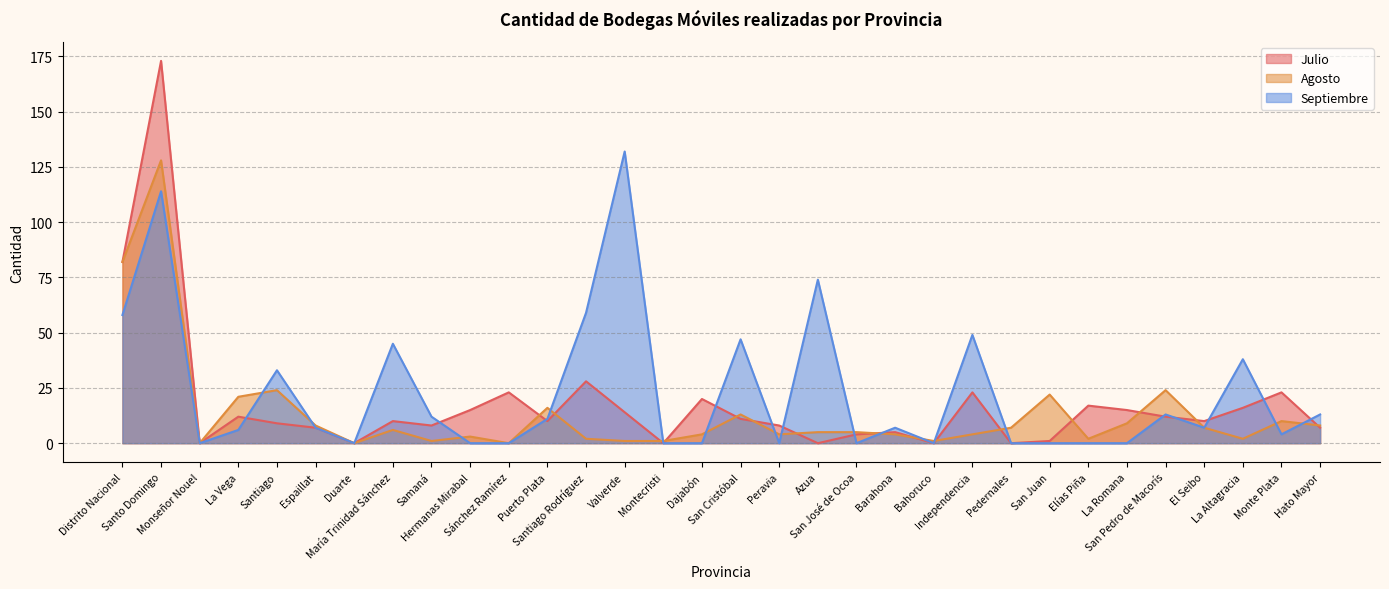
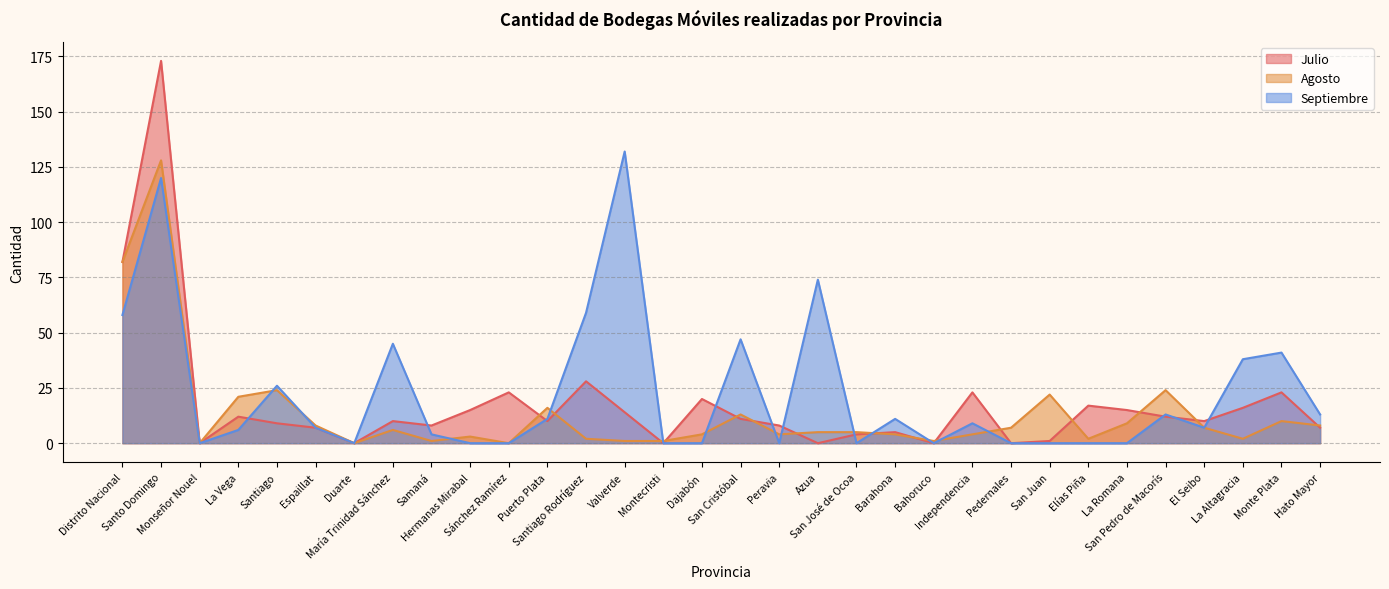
Septiembre, Santo Domingo: 114 -> 120
Septiembre, Santiago: 33 -> 26
Septiembre, Samaná: 12 -> 4
Septiembre, Barahona: 7 -> 11
Septiembre, Independencia: 49 -> 9
Septiembre, Monte Plata: 4 -> 41
